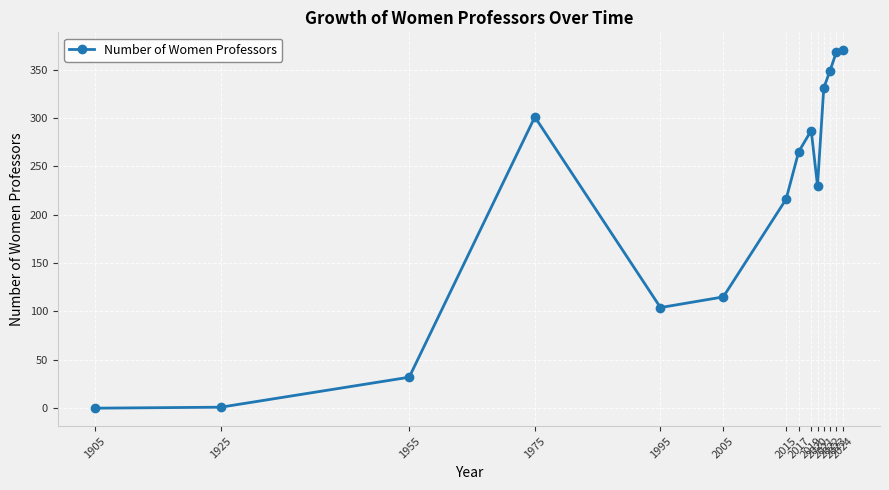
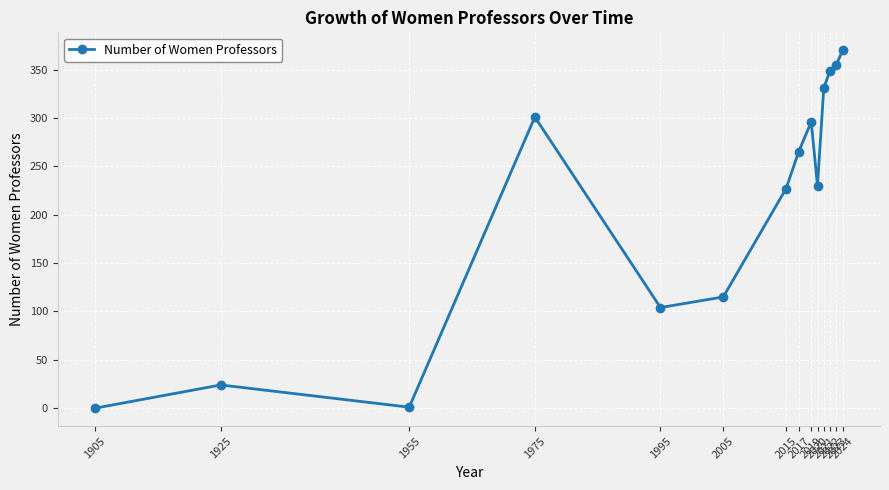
1925: 0 -> 20
1955: 30 -> 0
2015: 220 -> 230
2019: 290 -> 300
2023: 370 -> 360
